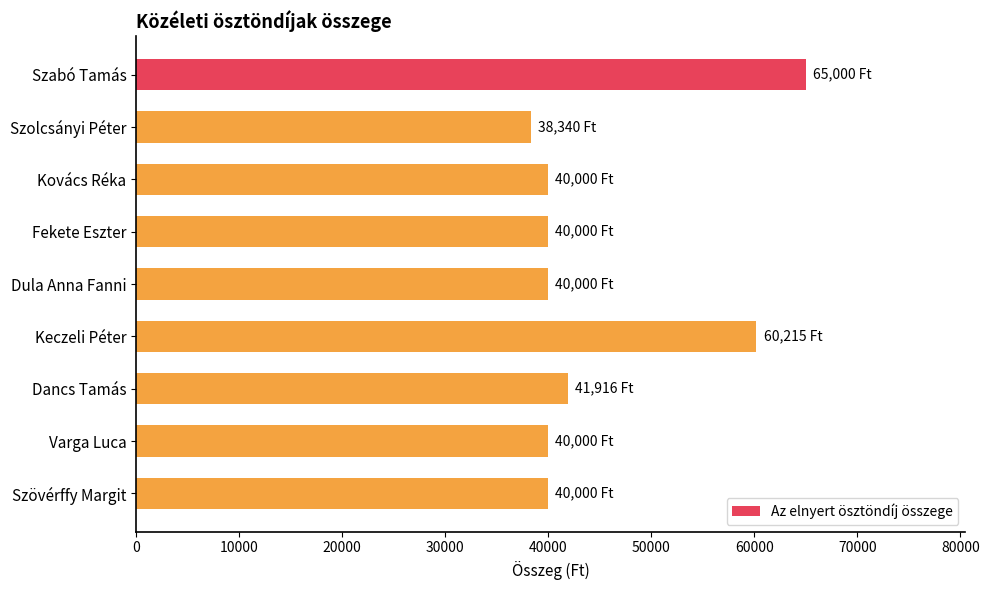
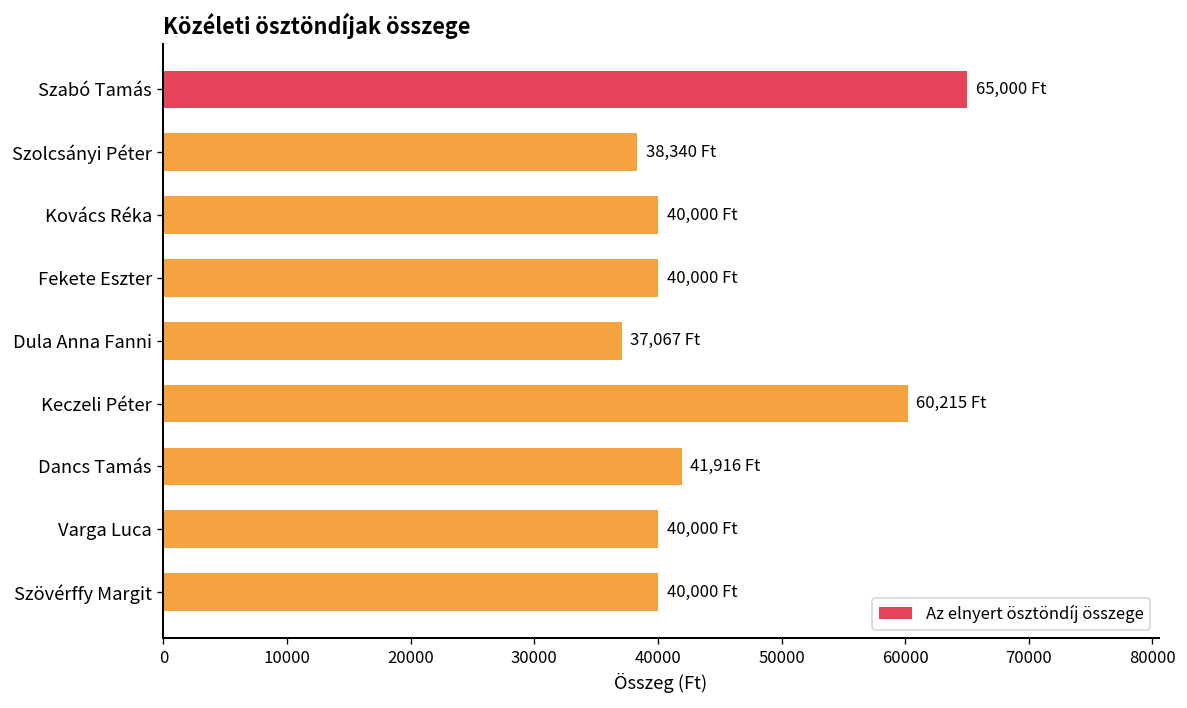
Dula Anna Fanni: 40,000 -> 37,067
